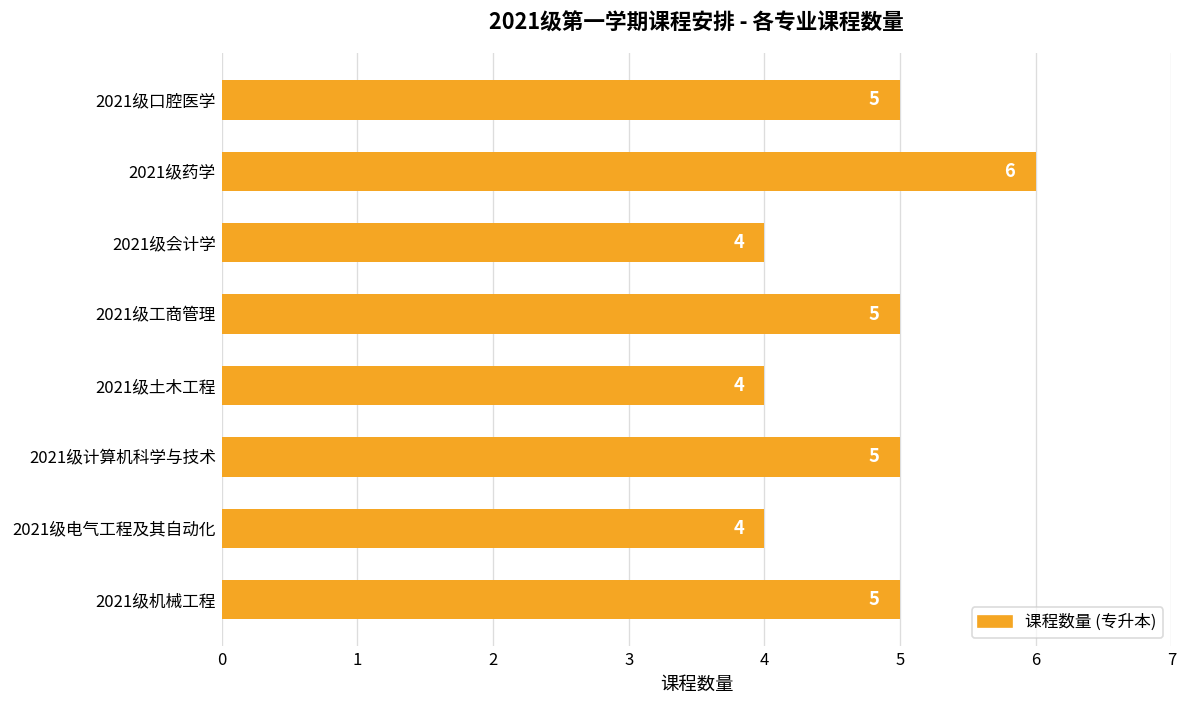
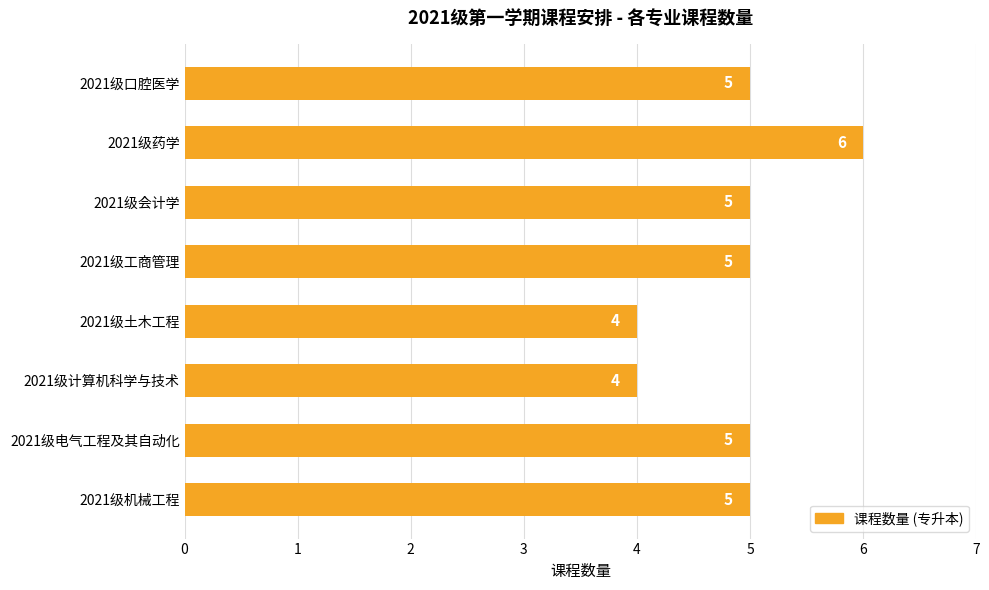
2021级会计学: 4 -> 5
2021级计算机科学与技术: 5 -> 4
2021级电气工程及其自动化: 4 -> 5
